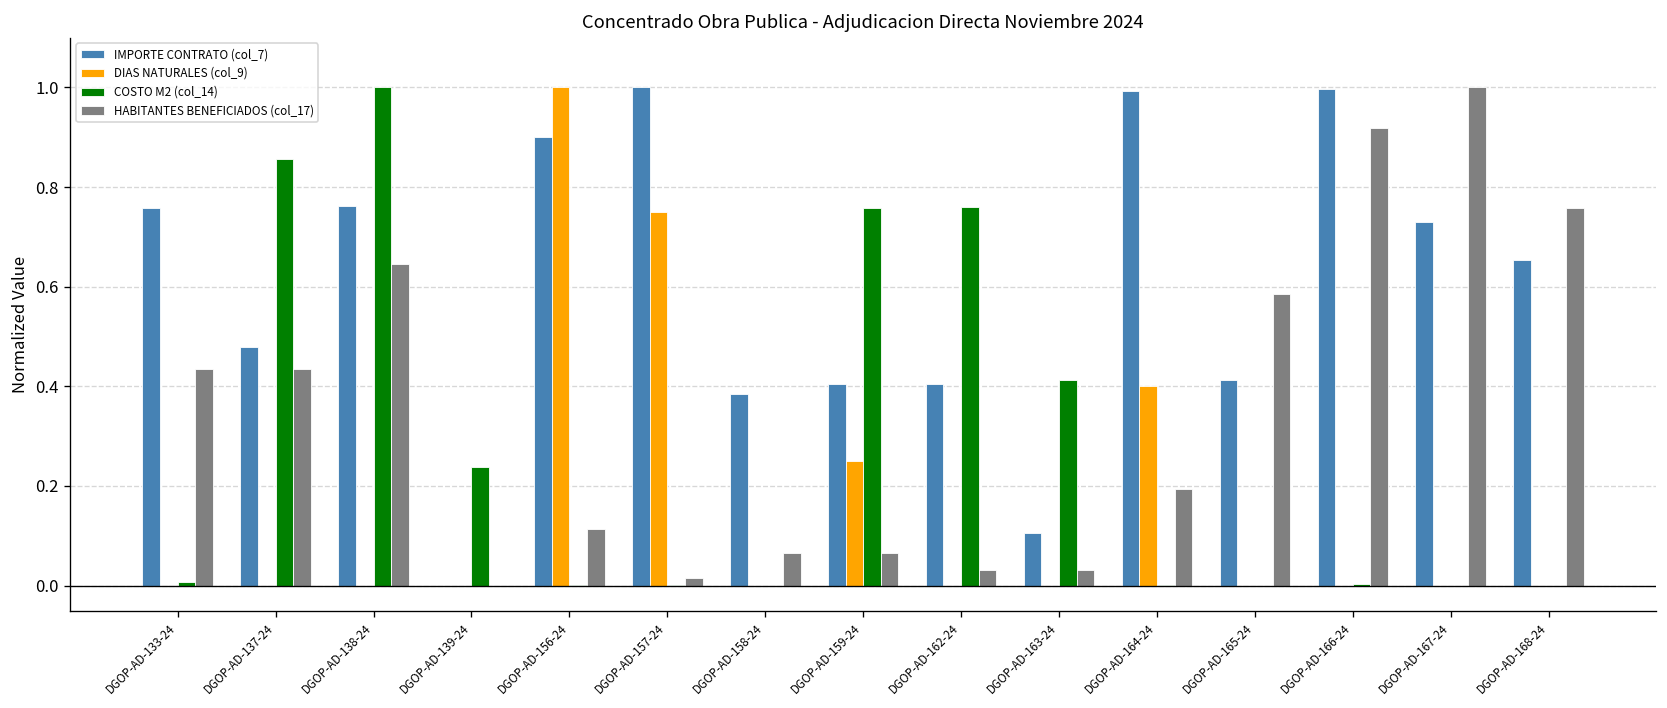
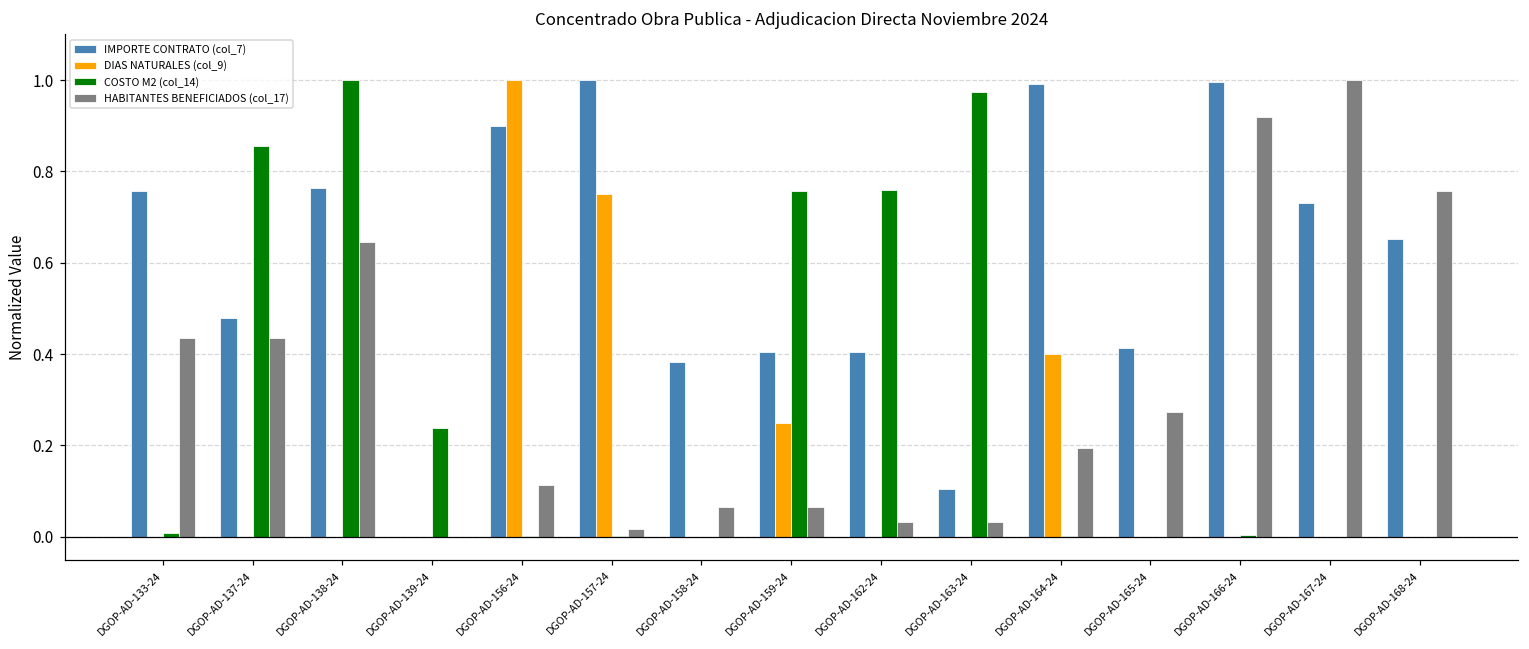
COSTO M2 (col_14), DGOP-AD-163-24: 0.41 -> 0.97
HABITANTES BENEFICIADOS (col_17), DGOP-AD-165-24: 0.58 -> 0.27
